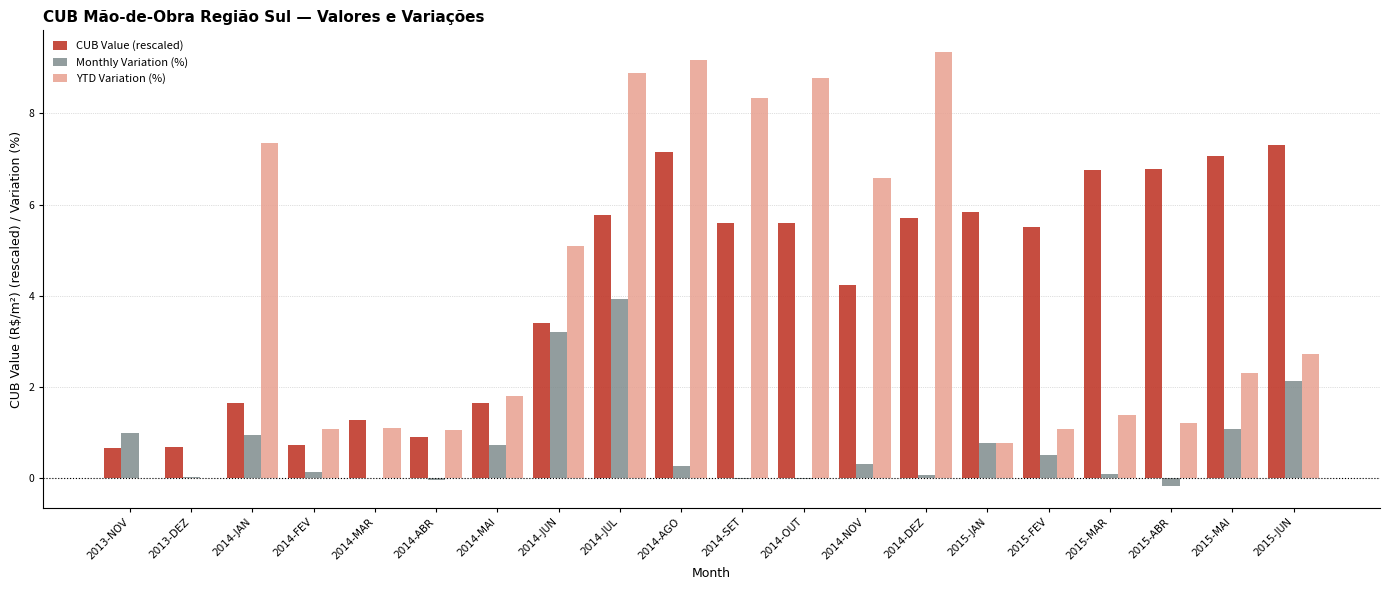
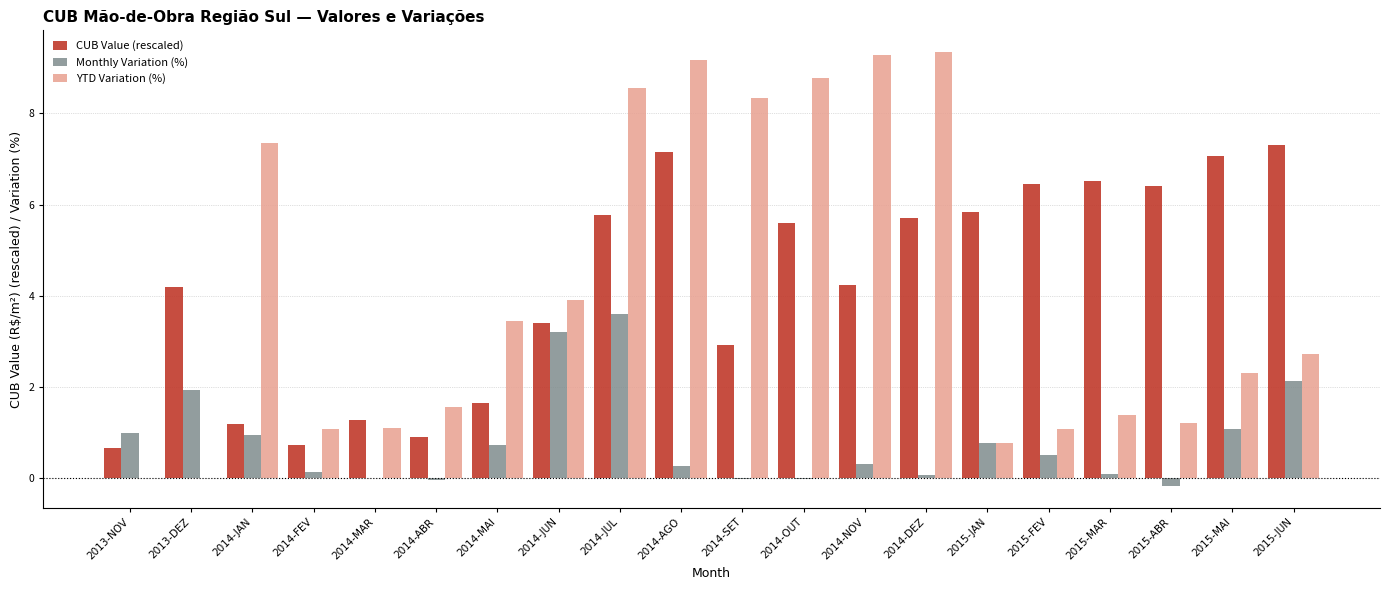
CUB Value (rescaled), 2013-DEZ: 0.7 -> 4.2
Monthly Variation (%), 2013-DEZ: 0.0 -> 1.9
CUB Value (rescaled), 2014-JAN: 1.7 -> 1.2
YTD Variation (%), 2014-ABR: 1.1 -> 1.6
YTD Variation (%), 2014-MAI: 1.8 -> 3.4
YTD Variation (%), 2014-JUN: 5.1 -> 3.9
Monthly Variation (%), 2014-JUL: 3.9 -> 3.6
YTD Variation (%), 2014-JUL: 8.9 -> 8.6
CUB Value (rescaled), 2014-SET: 5.6 -> 2.9
YTD Variation (%), 2014-NOV: 6.6 -> 9.3
CUB Value (rescaled), 2015-FEV: 5.5 -> 6.5
CUB Value (rescaled), 2015-MAR: 6.8 -> 6.5
CUB Value (rescaled), 2015-ABR: 6.8 -> 6.4
